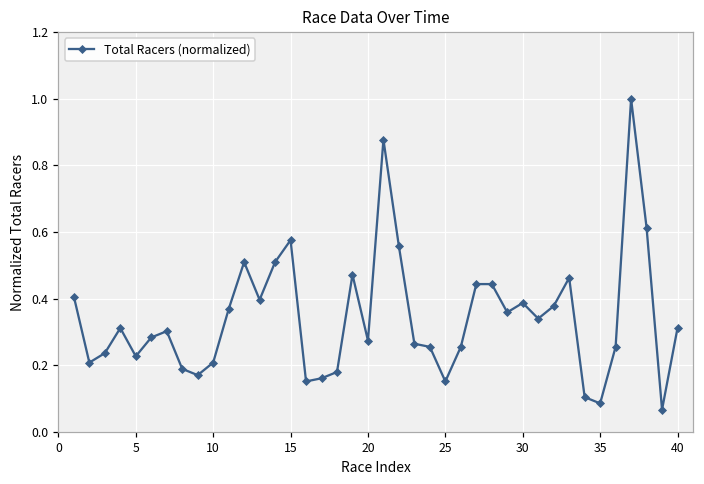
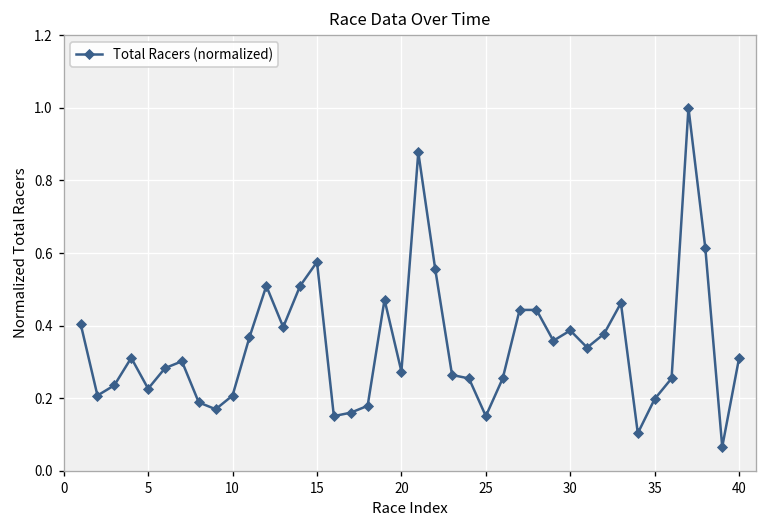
35: 0.08 -> 0.20
